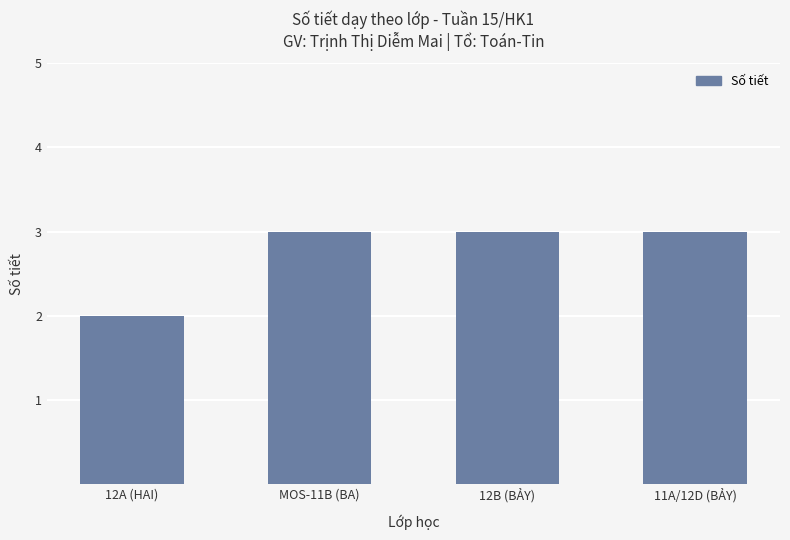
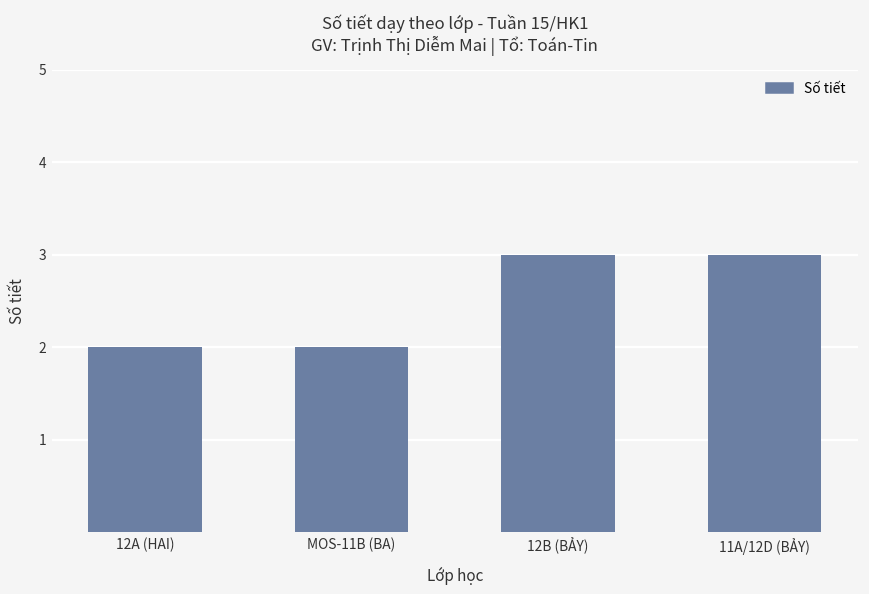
MOS-11B (BA): 3 -> 2
